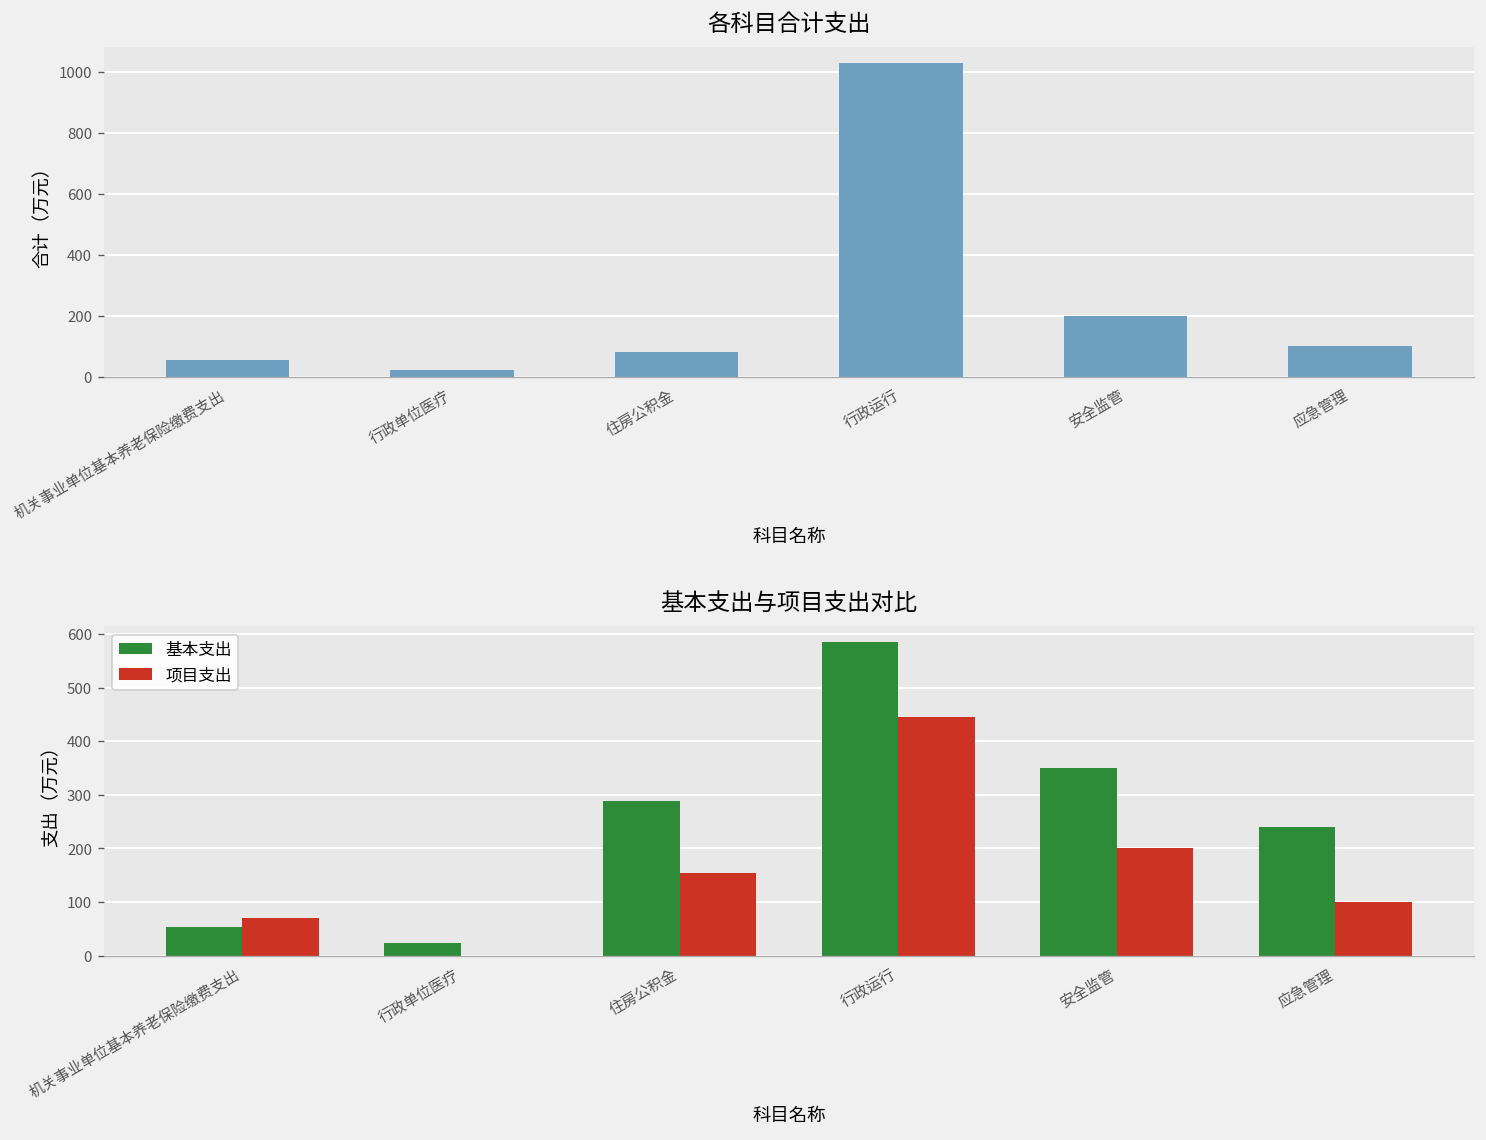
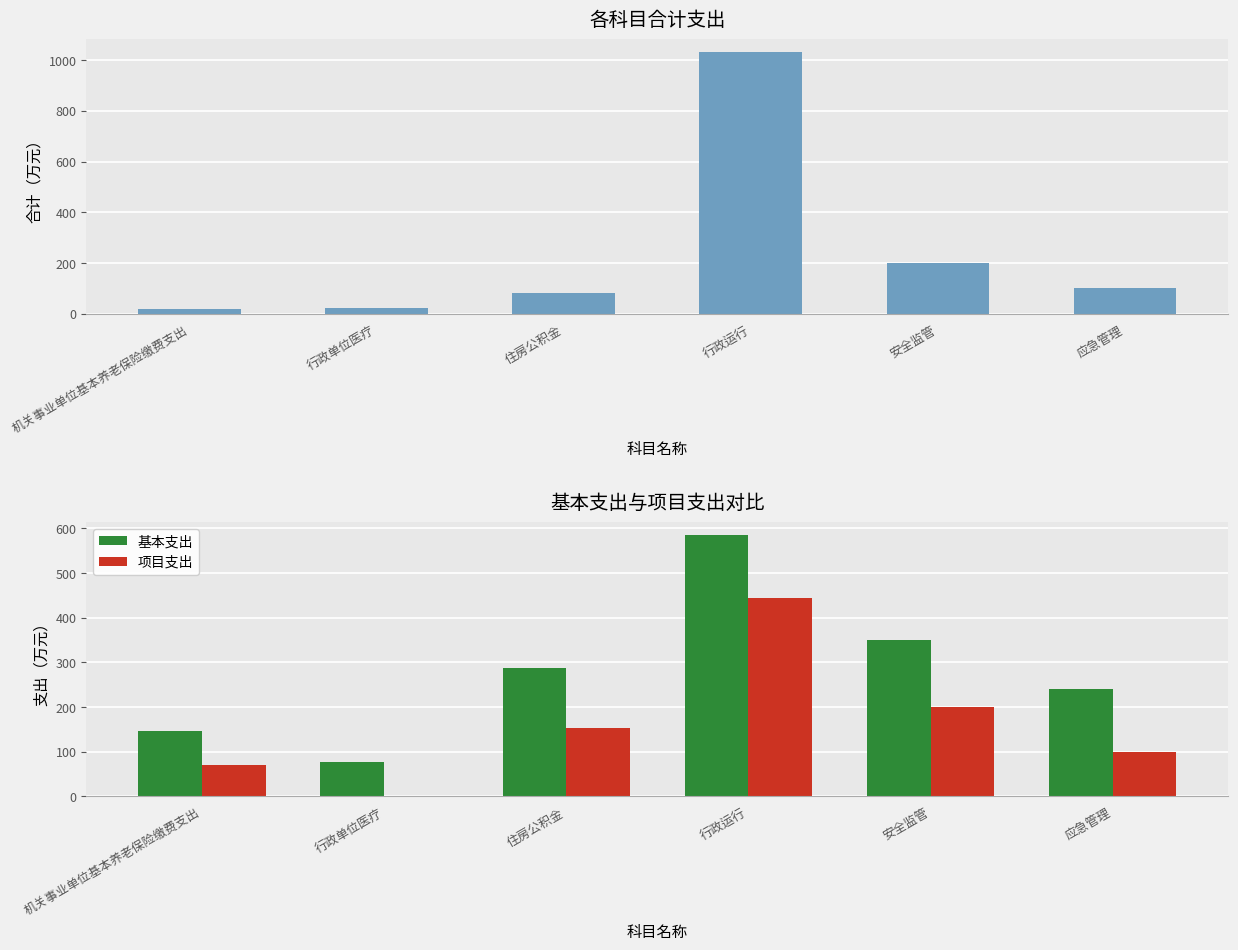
各科目合计支出, 机关事业单位基本养老保险缴费支出: 50 -> 20
基本支出与项目支出对比, 基本支出, 机关事业单位基本养老保险缴费支出: 50 -> 150
基本支出与项目支出对比, 基本支出, 行政单位医疗: 20 -> 80
